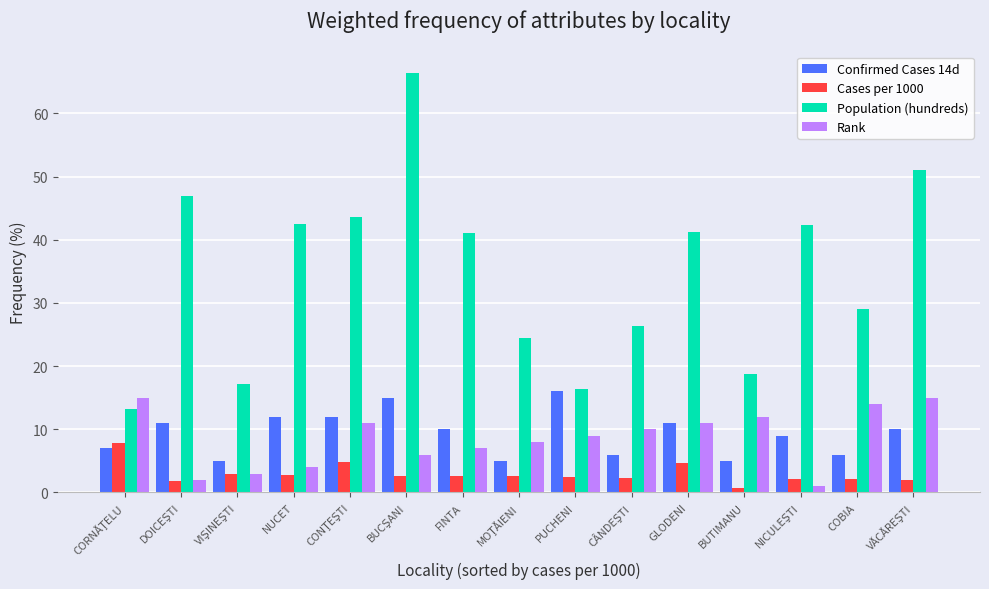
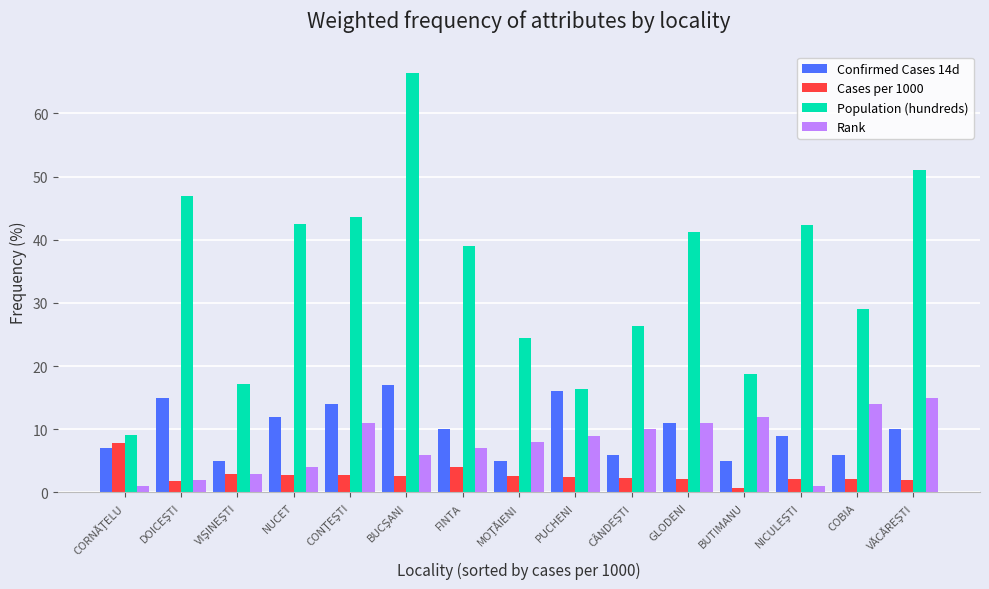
Population (hundreds), CORNĂŢELU: 13 -> 9
Rank, CORNĂŢELU: 15 -> 1
Confirmed Cases 14d, DOICEŞTI: 11 -> 15
Confirmed Cases 14d, CONŢEŞTI: 12 -> 14
Cases per 1000, CONŢEŞTI: 5 -> 3
Confirmed Cases 14d, BUCŞANI: 15 -> 17
Cases per 1000, FINTA: 3 -> 4
Population (hundreds), FINTA: 41 -> 39
Cases per 1000, GLODENI: 5 -> 2
